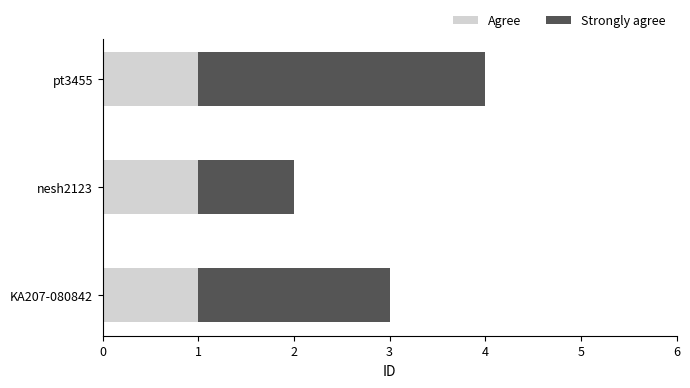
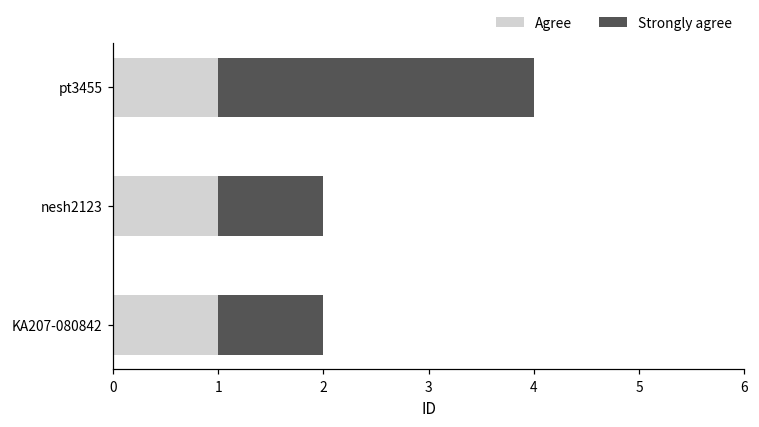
Strongly agree, KA207-080842: 2 -> 1
